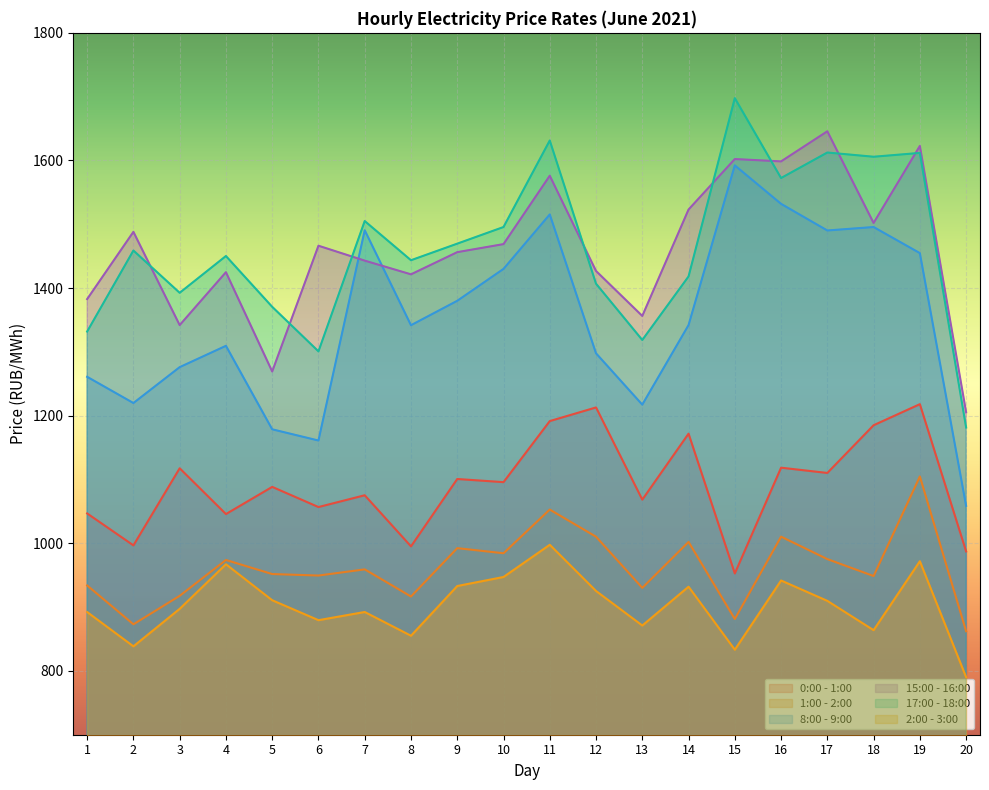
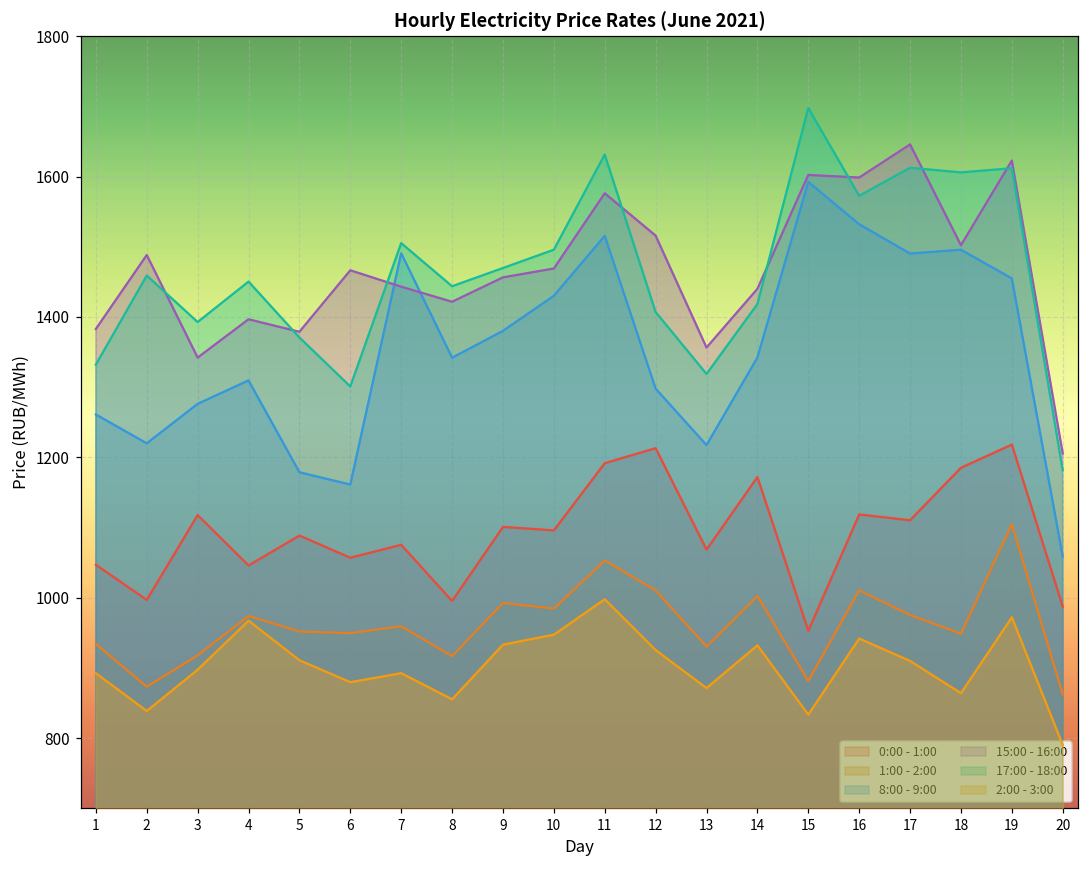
15:00 - 16:00, 4: 1420 -> 1400
15:00 - 16:00, 5: 1270 -> 1380
15:00 - 16:00, 12: 1430 -> 1520
15:00 - 16:00, 14: 1520 -> 1440
